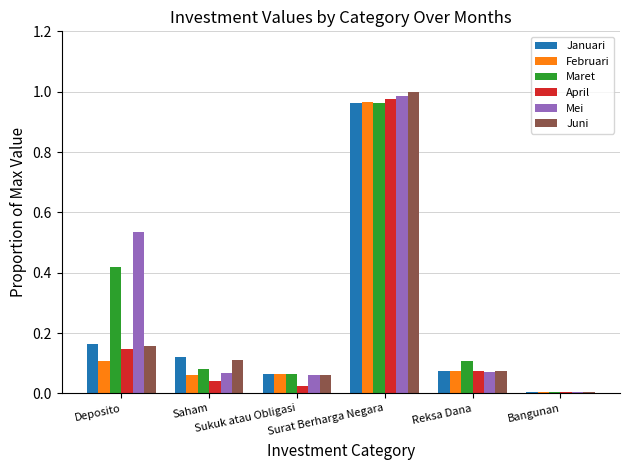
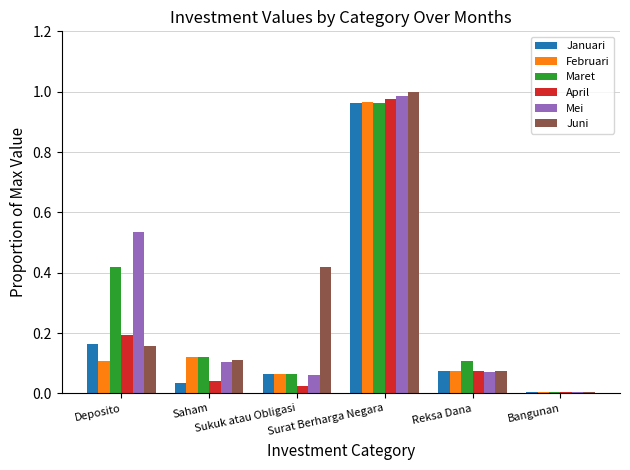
April, Deposito: 0.15 -> 0.20
Januari, Saham: 0.12 -> 0.03
Februari, Saham: 0.06 -> 0.12
Maret, Saham: 0.08 -> 0.12
Mei, Saham: 0.07 -> 0.11
Juni, Sukuk atau Obligasi: 0.06 -> 0.42
